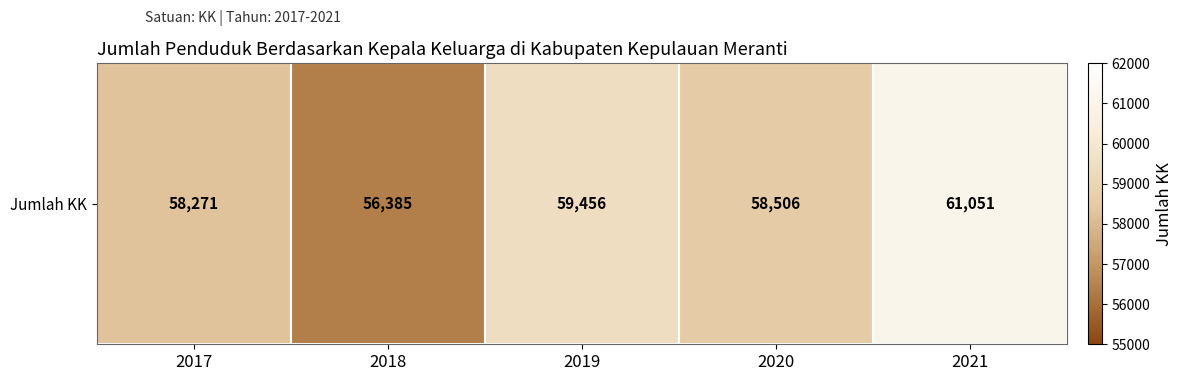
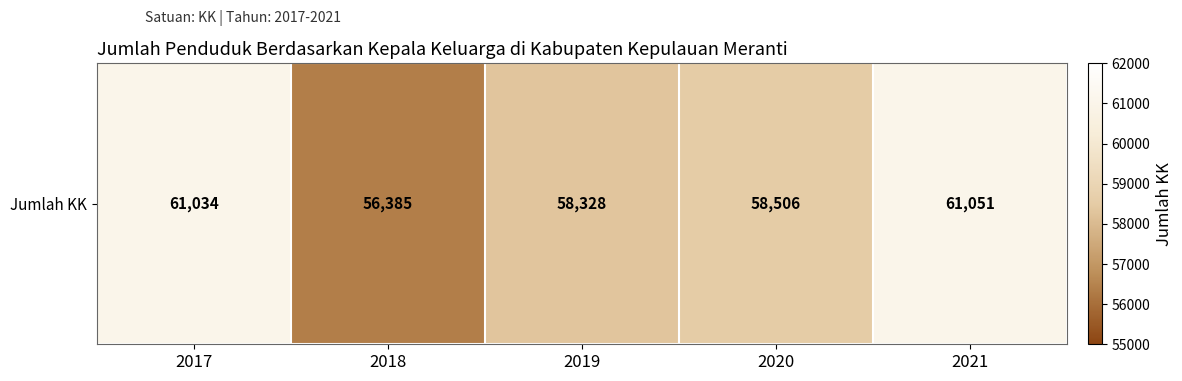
Jumlah KK, 2017: 58,271 -> 61,034
Jumlah KK, 2019: 59,456 -> 58,328
